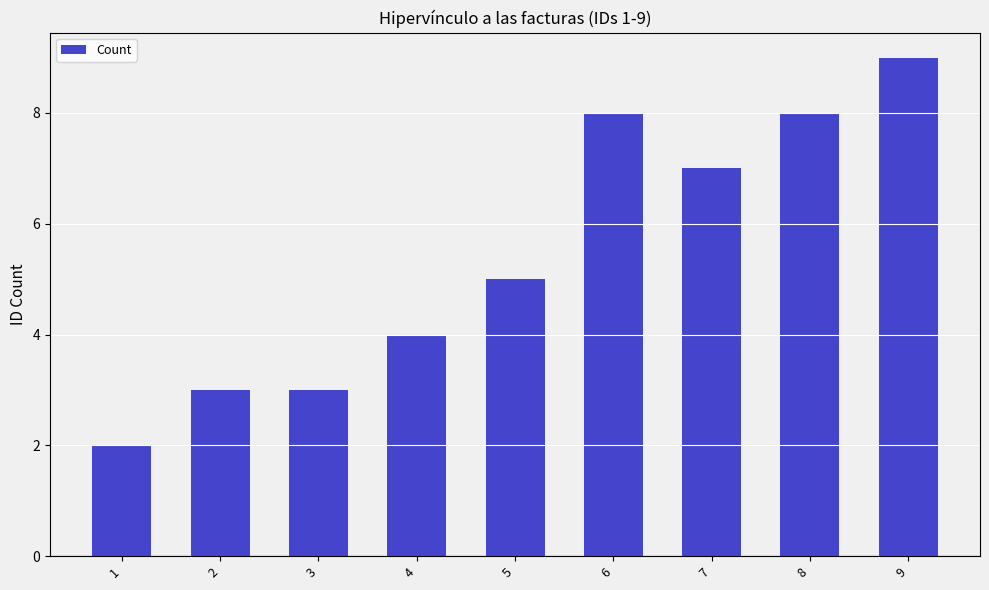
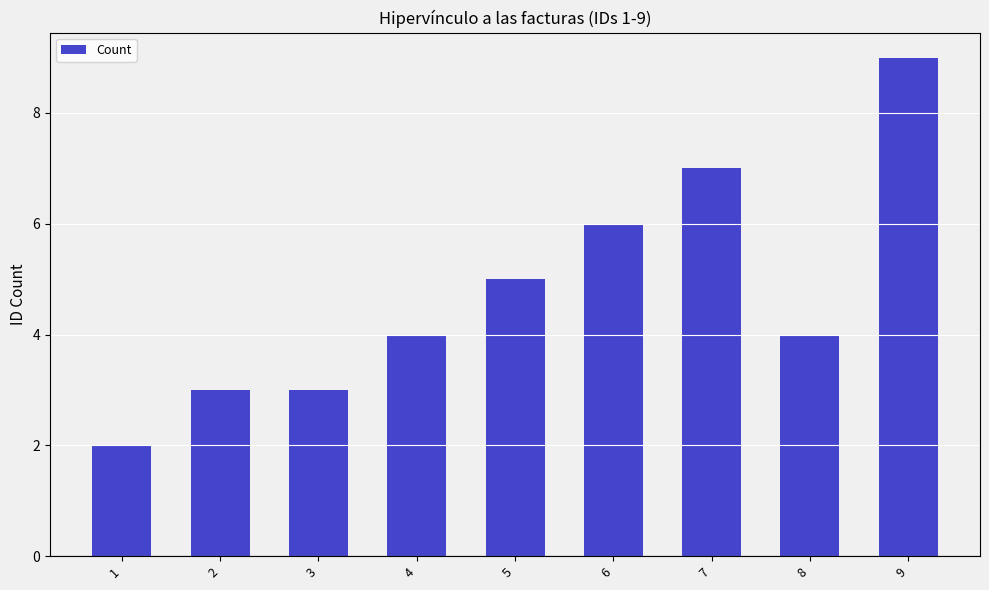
6: 8 -> 6
8: 8 -> 4
